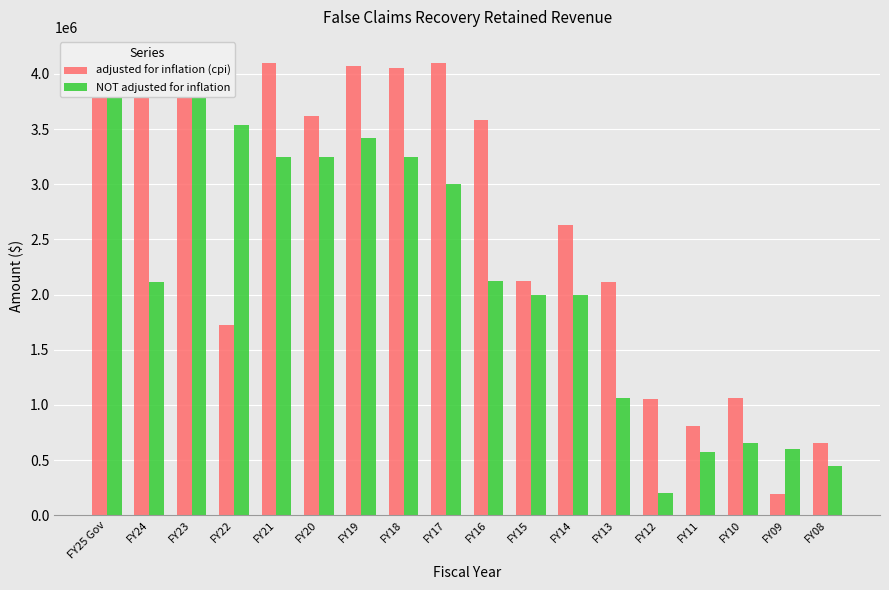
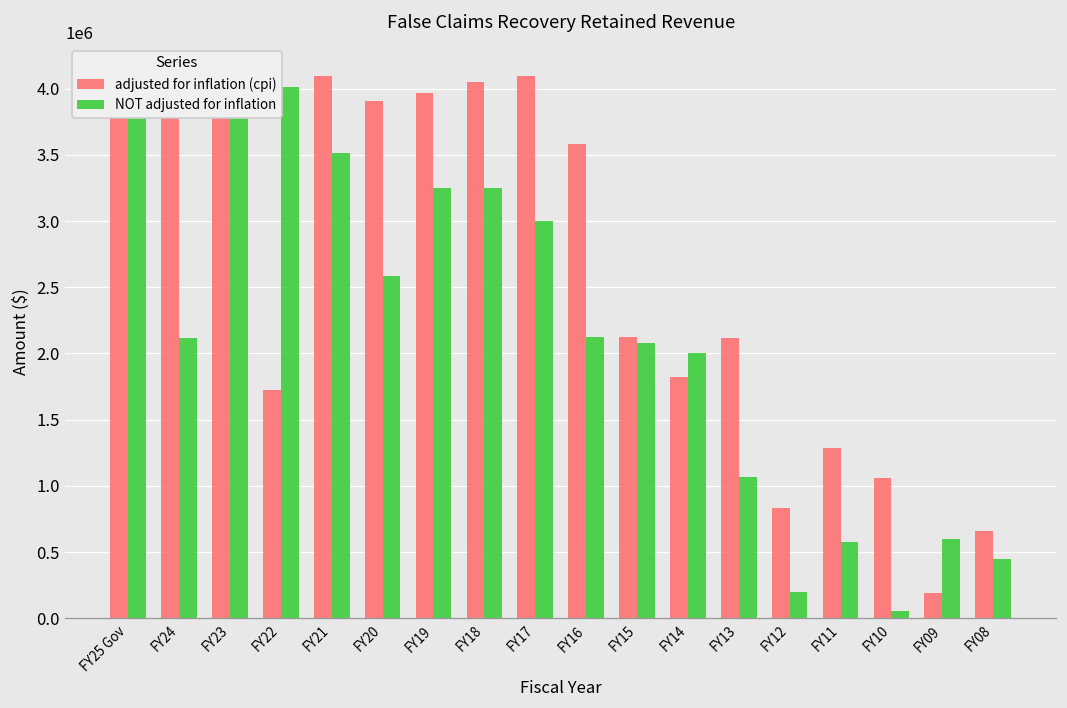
NOT adjusted for inflation, FY22: 3540000 -> 4020000
NOT adjusted for inflation, FY21: 3250000 -> 3510000
adjusted for inflation (cpi), FY20: 3610000 -> 3910000
NOT adjusted for inflation, FY20: 3250000 -> 2590000
adjusted for inflation (cpi), FY19: 4080000 -> 3970000
NOT adjusted for inflation, FY19: 3420000 -> 3250000
NOT adjusted for inflation, FY15: 2000000 -> 2080000
adjusted for inflation (cpi), FY14: 2630000 -> 1820000
adjusted for inflation (cpi), FY12: 1050000 -> 840000
adjusted for inflation (cpi), FY11: 800000 -> 1290000
NOT adjusted for inflation, FY10: 650000 -> 50000
